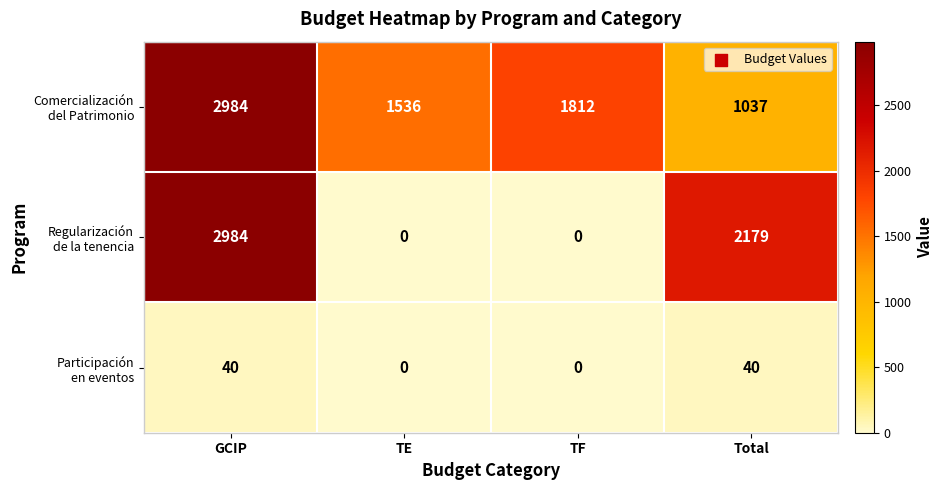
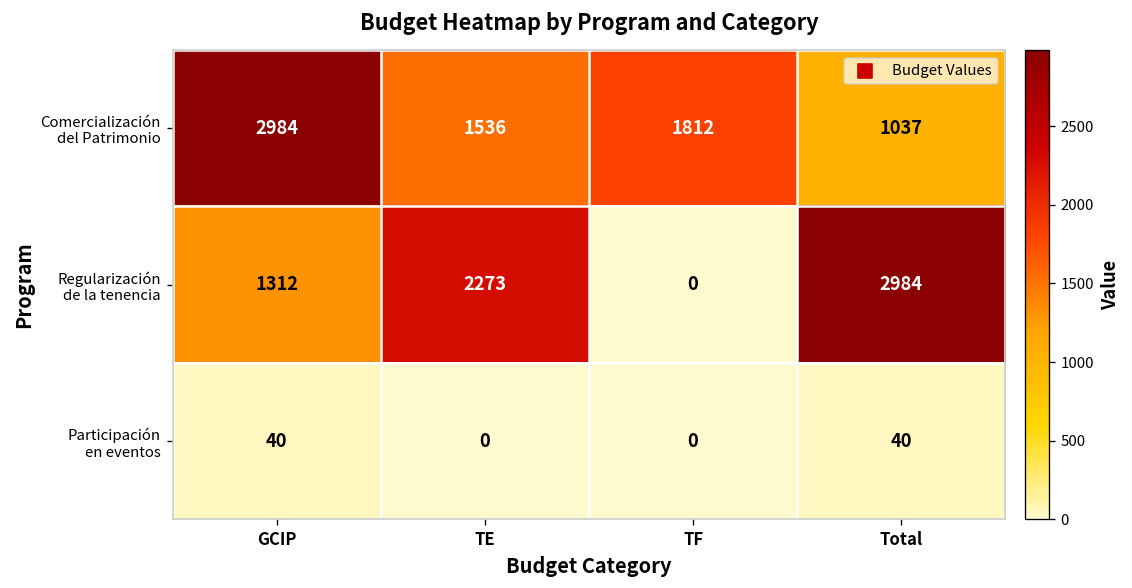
Regularización de la tenencia, GCIP: 2984 -> 1312
Regularización de la tenencia, TE: 0 -> 2273
Regularización de la tenencia, Total: 2179 -> 2984
